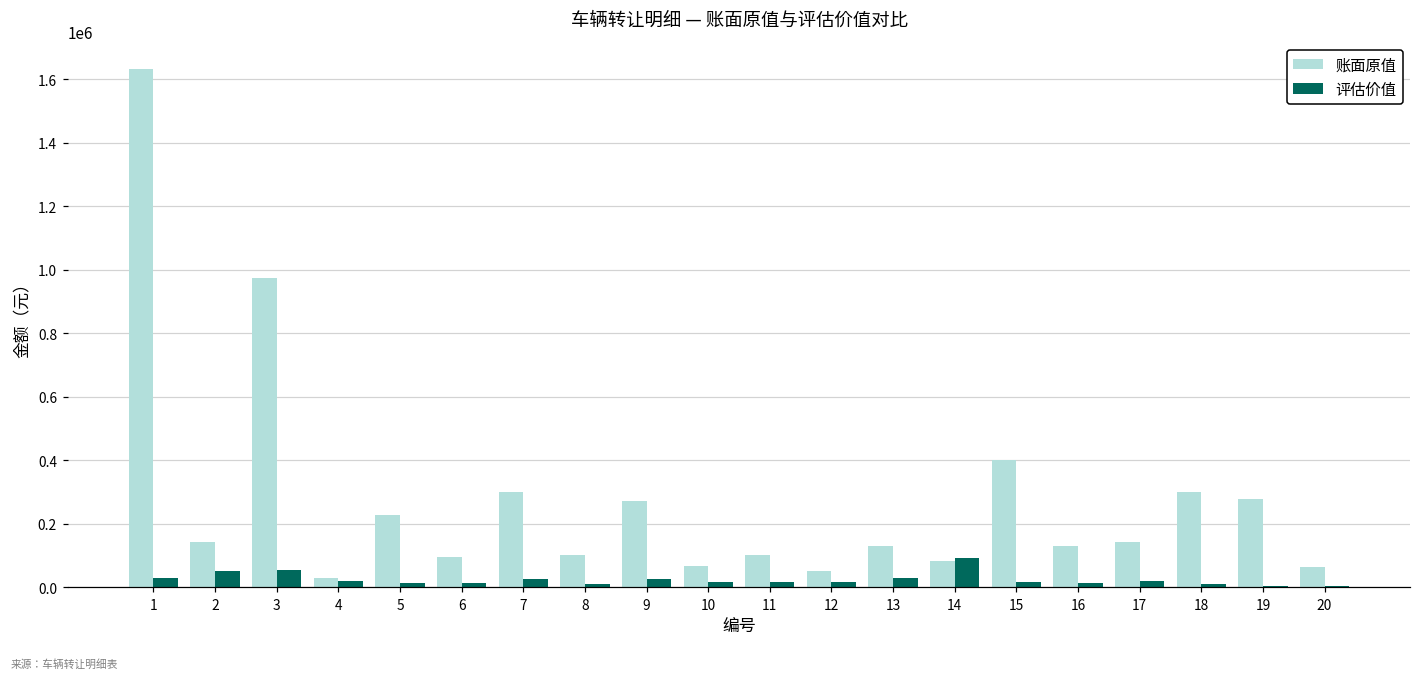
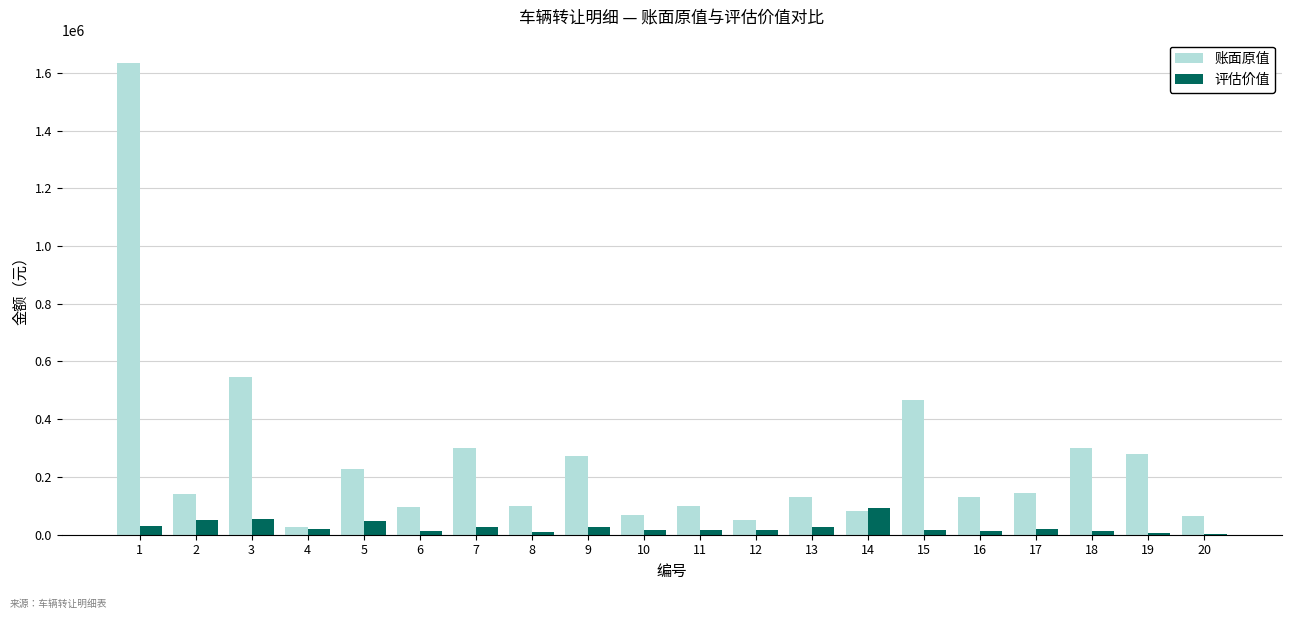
账面原值, 3: 970000 -> 540000
评估价值, 5: 10000 -> 50000
账面原值, 15: 400000 -> 470000
